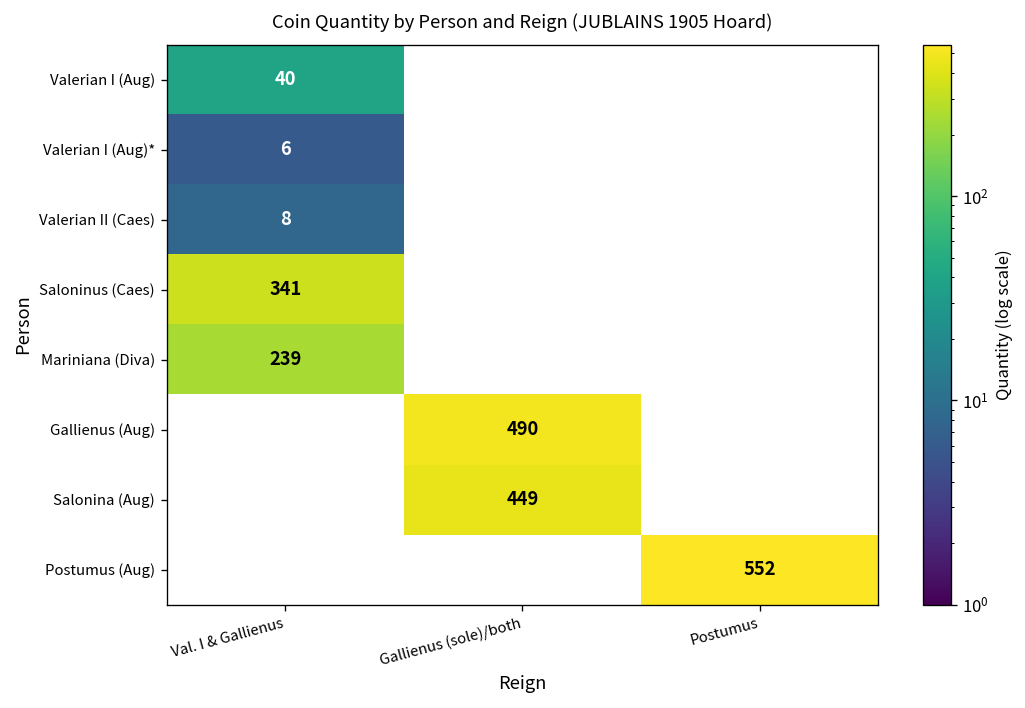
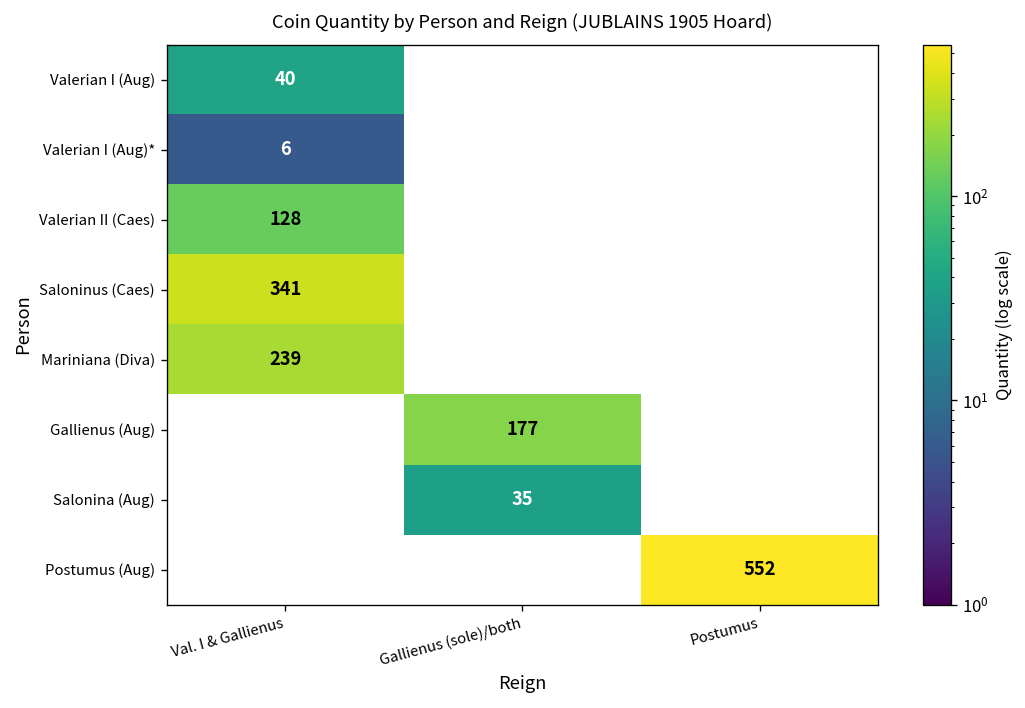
Valerian II (Caes), Val. I & Gallienus: 8 -> 128
Gallienus (Aug), Gallienus (sole)/both: 490 -> 177
Salonina (Aug), Gallienus (sole)/both: 449 -> 35
